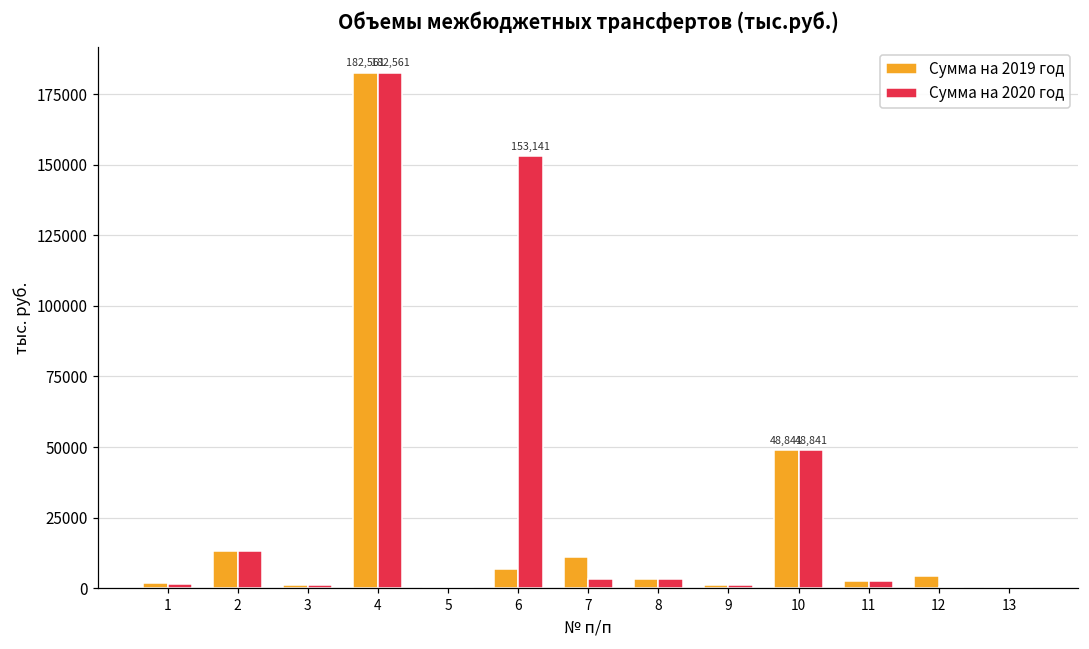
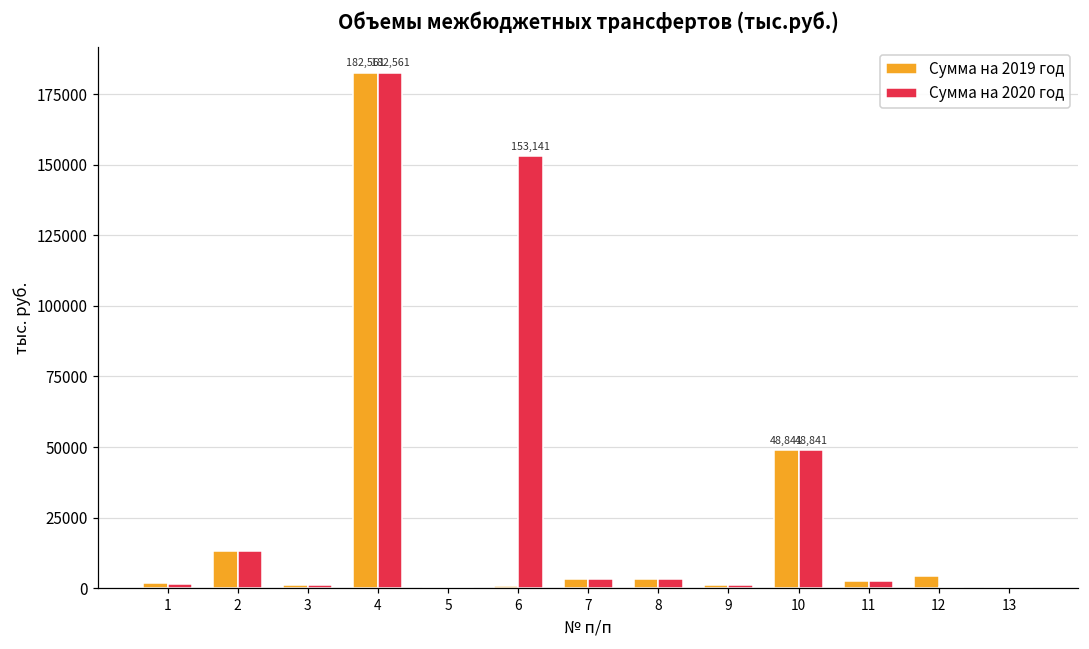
Сумма на 2019 год, 6: 7000 -> 1000
Сумма на 2019 год, 7: 11000 -> 3000
